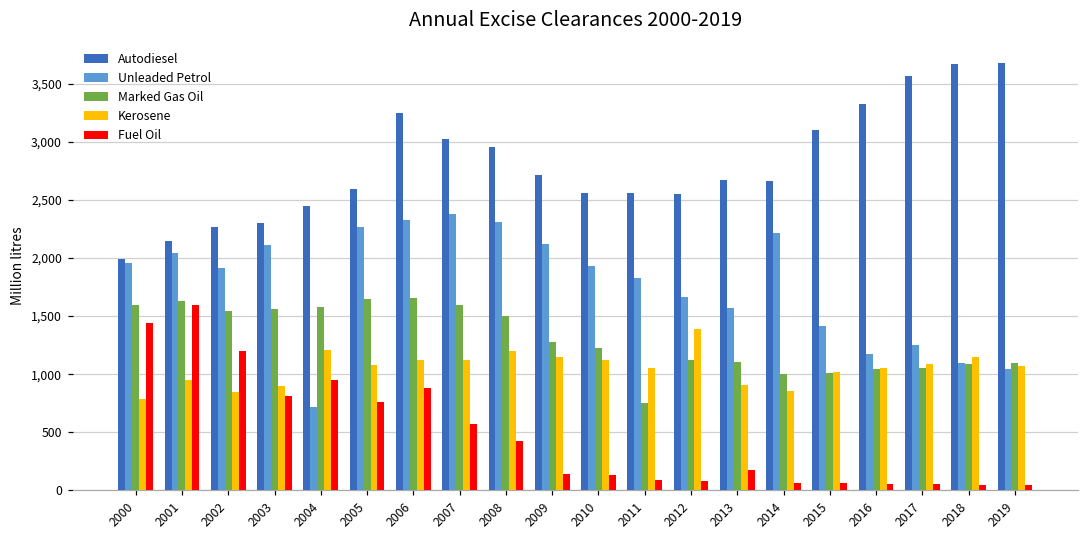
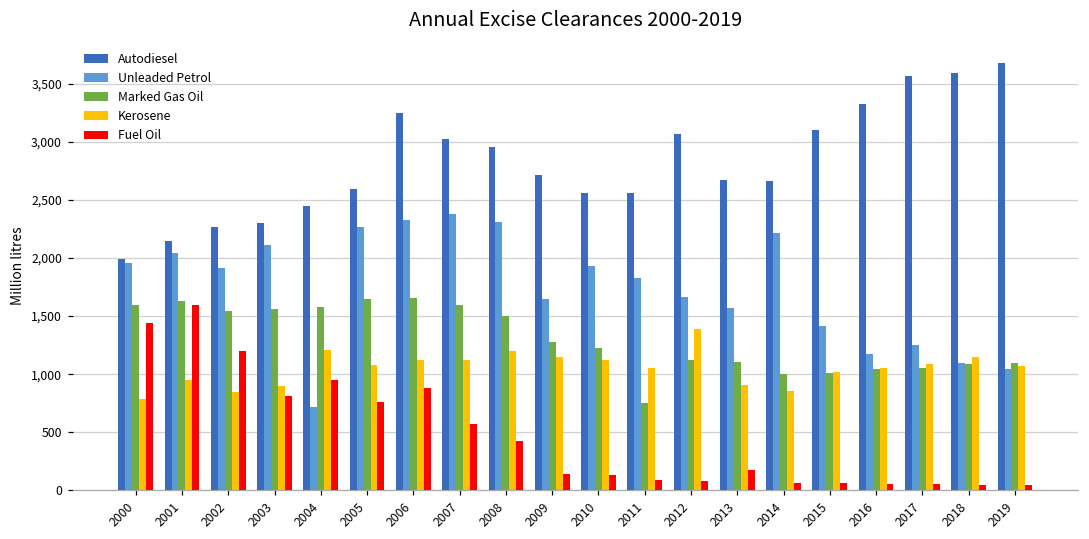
Unleaded Petrol, 2009: 2,120 -> 1,640
Autodiesel, 2012: 2,550 -> 3,070
Autodiesel, 2018: 3,670 -> 3,590
